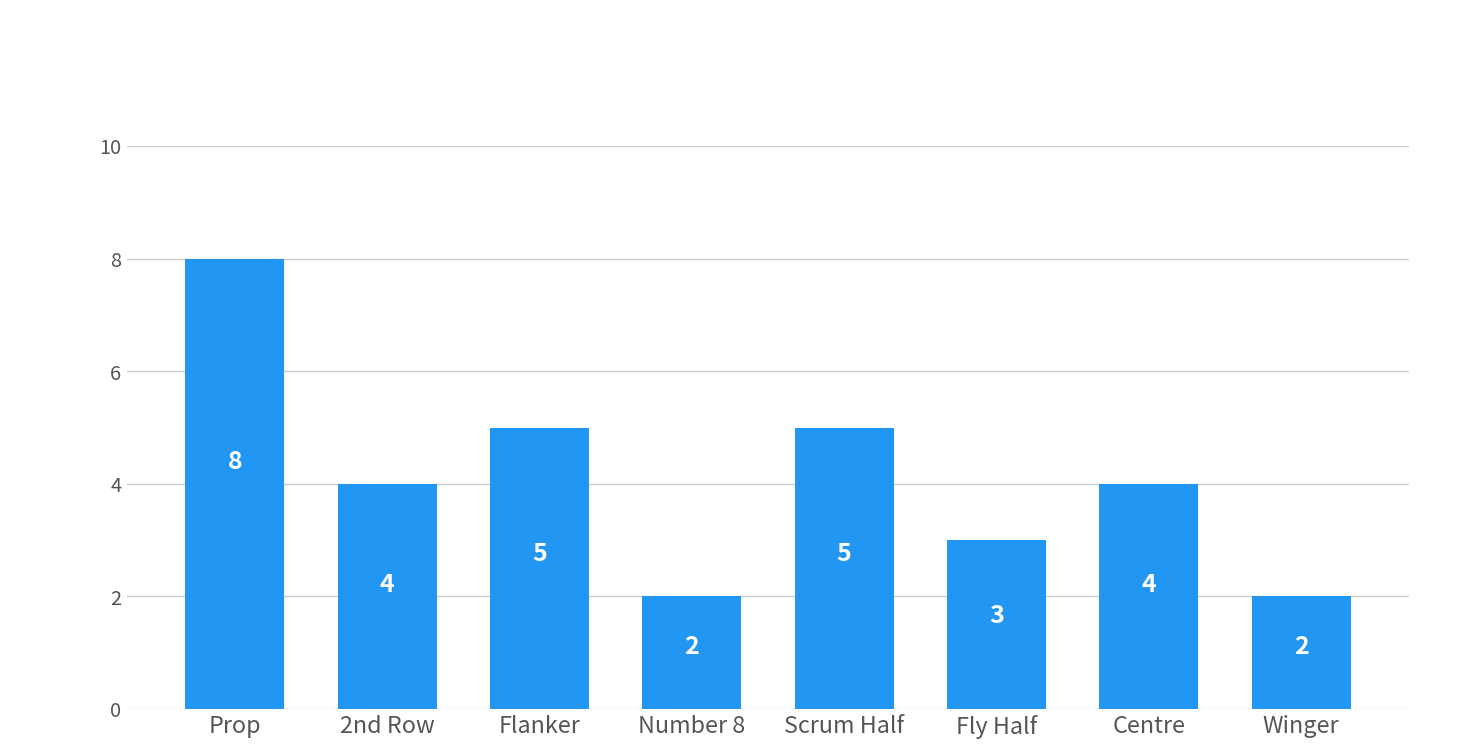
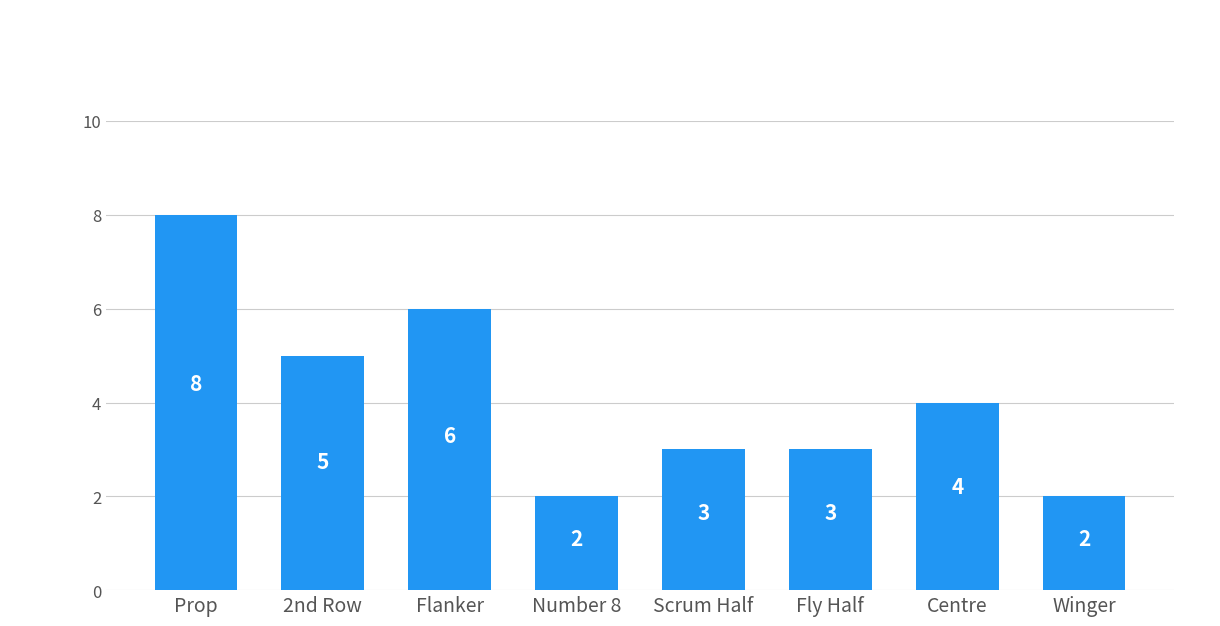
2nd Row: 4 -> 5
Flanker: 5 -> 6
Scrum Half: 5 -> 3
